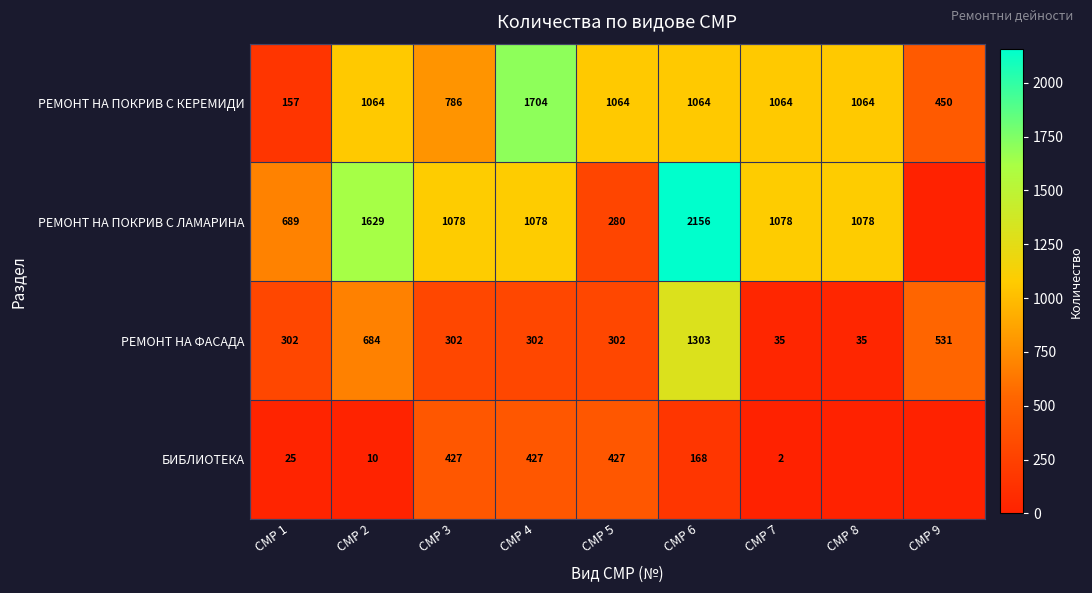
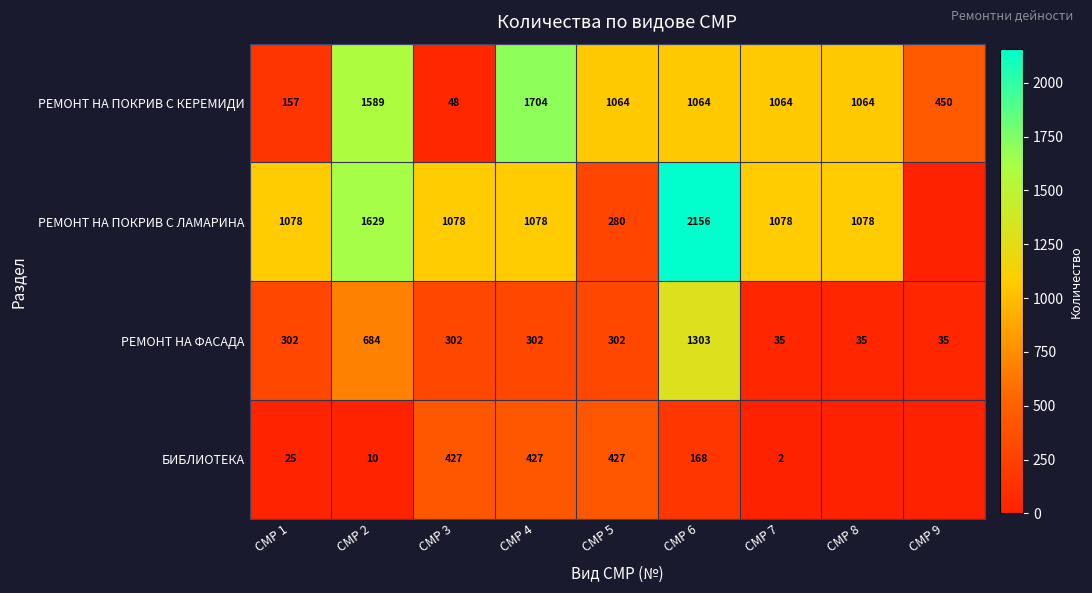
РЕМОНТ НА ПОКРИВ С КЕРЕМИДИ, СМР 2: 1064 -> 1589
РЕМОНТ НА ПОКРИВ С КЕРЕМИДИ, СМР 3: 786 -> 48
РЕМОНТ НА ПОКРИВ С ЛАМАРИНА, СМР 1: 689 -> 1078
РЕМОНТ НА ФАСАДА, СМР 9: 531 -> 35
